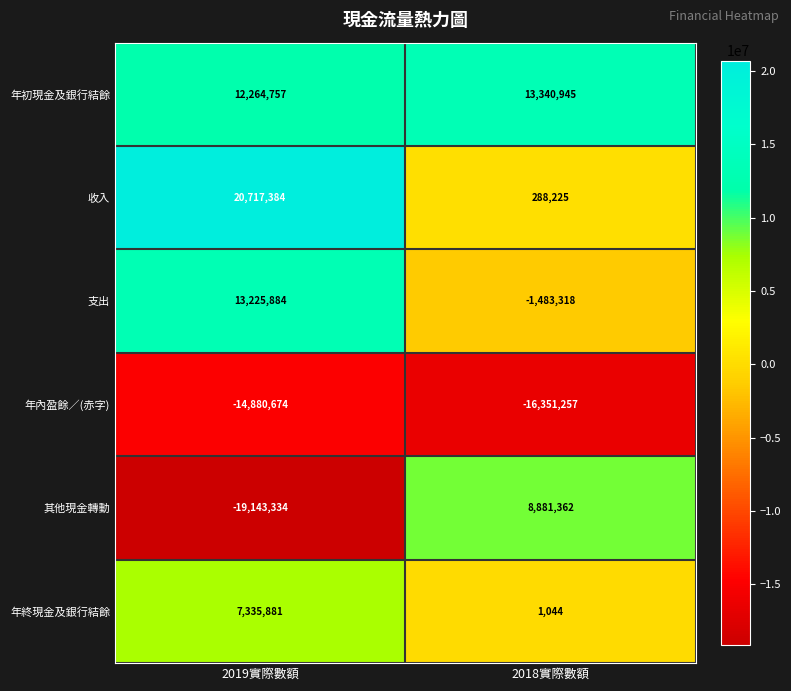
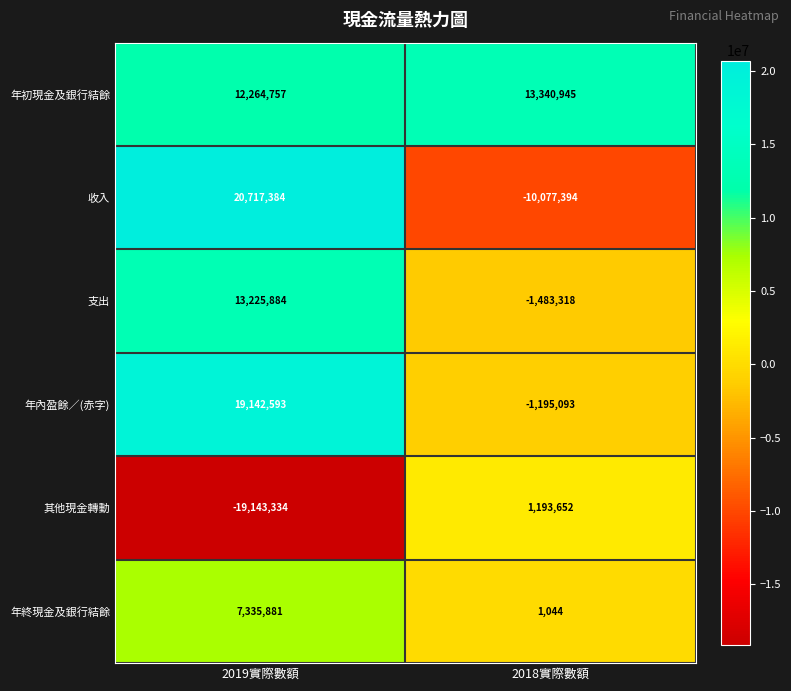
收入, 2018實際數額: 288,225 -> -10,077,394
年內盈餘／(赤字), 2019實際數額: -14,880,674 -> 19,142,593
年內盈餘／(赤字), 2018實際數額: -16,351,257 -> -1,195,093
其他現金轉動, 2018實際數額: 8,881,362 -> 1,193,652
